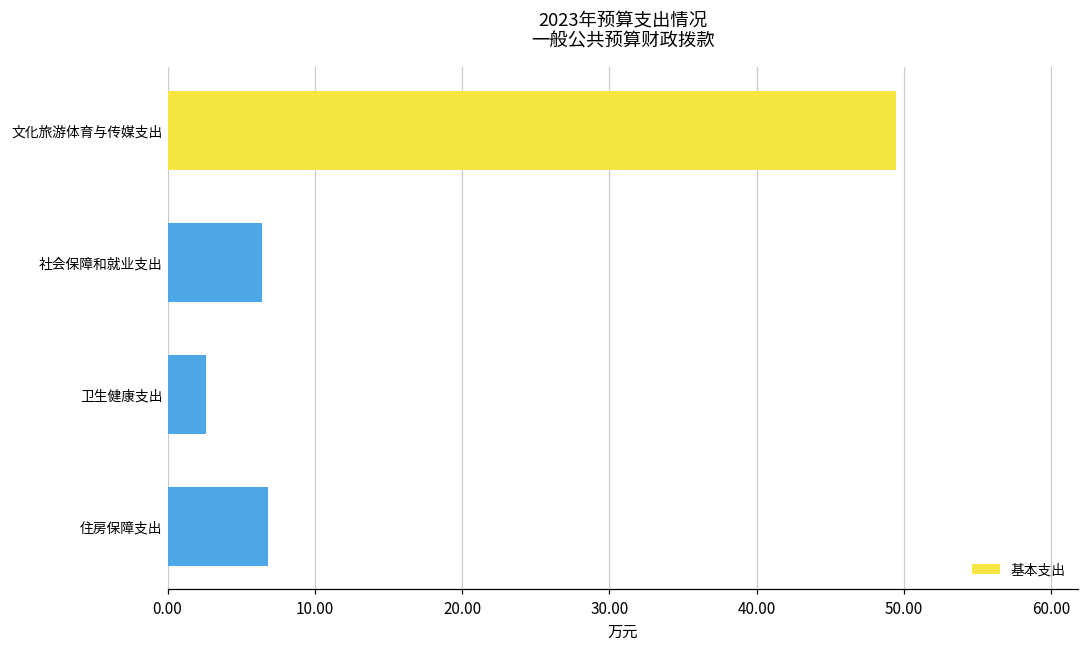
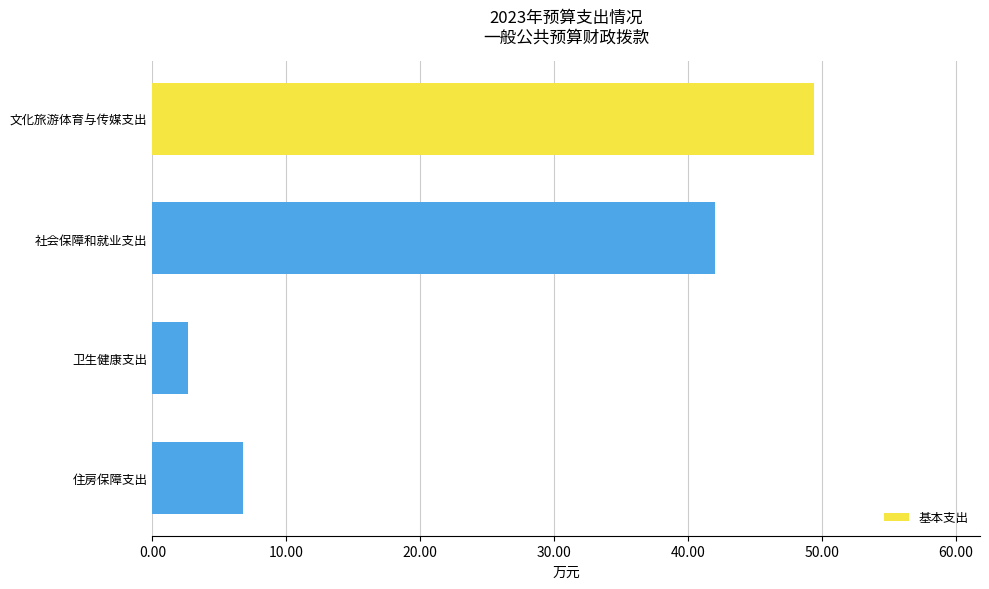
社会保障和就业支出: 6.4 -> 42.1
